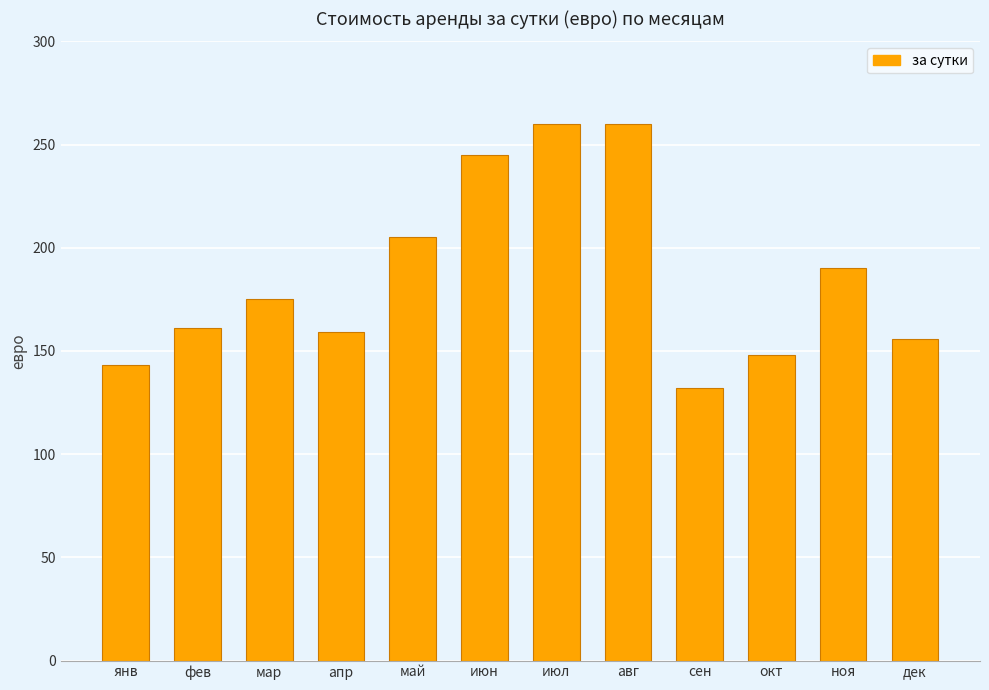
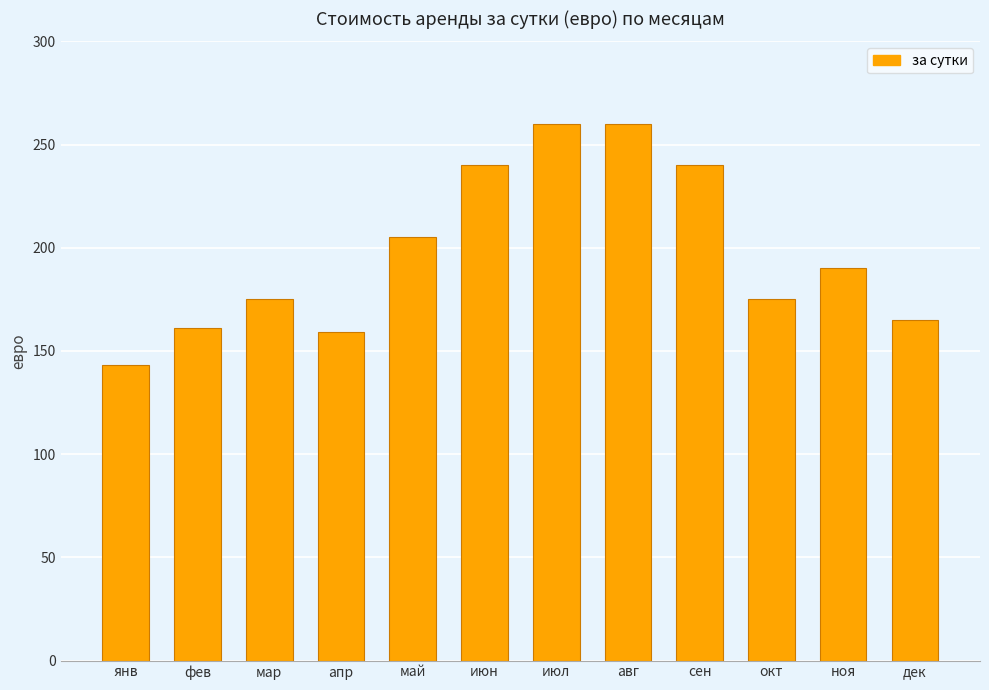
июн: 245 -> 240
сен: 132 -> 240
окт: 148 -> 175
дек: 156 -> 165
